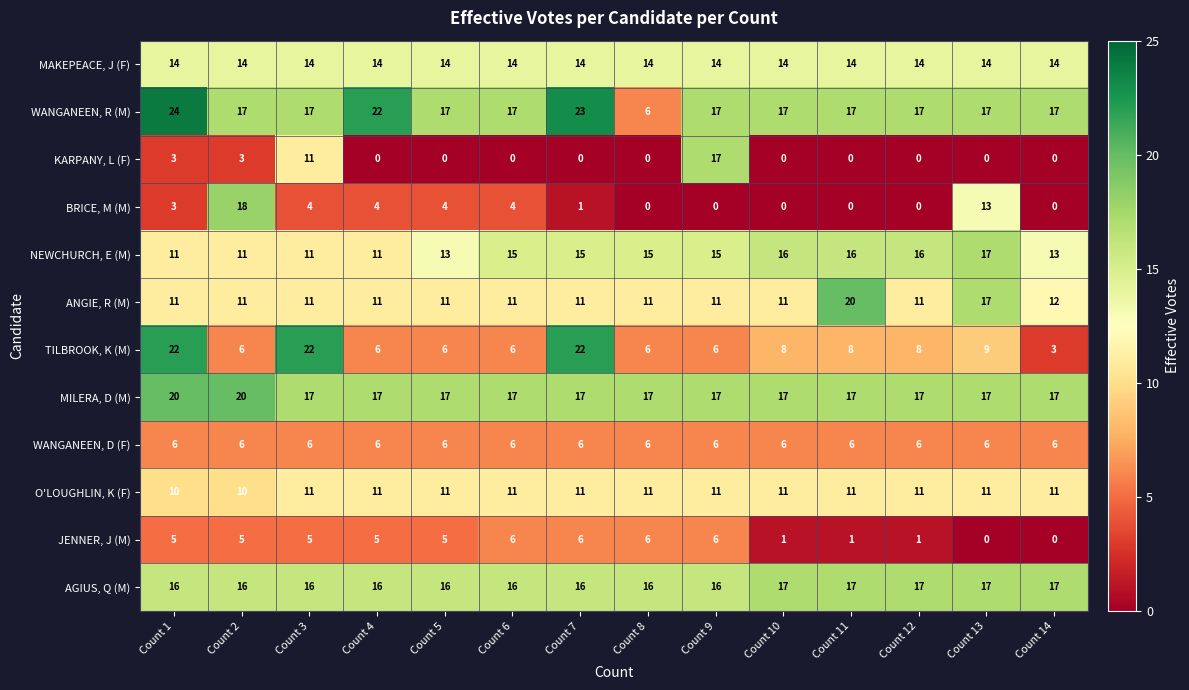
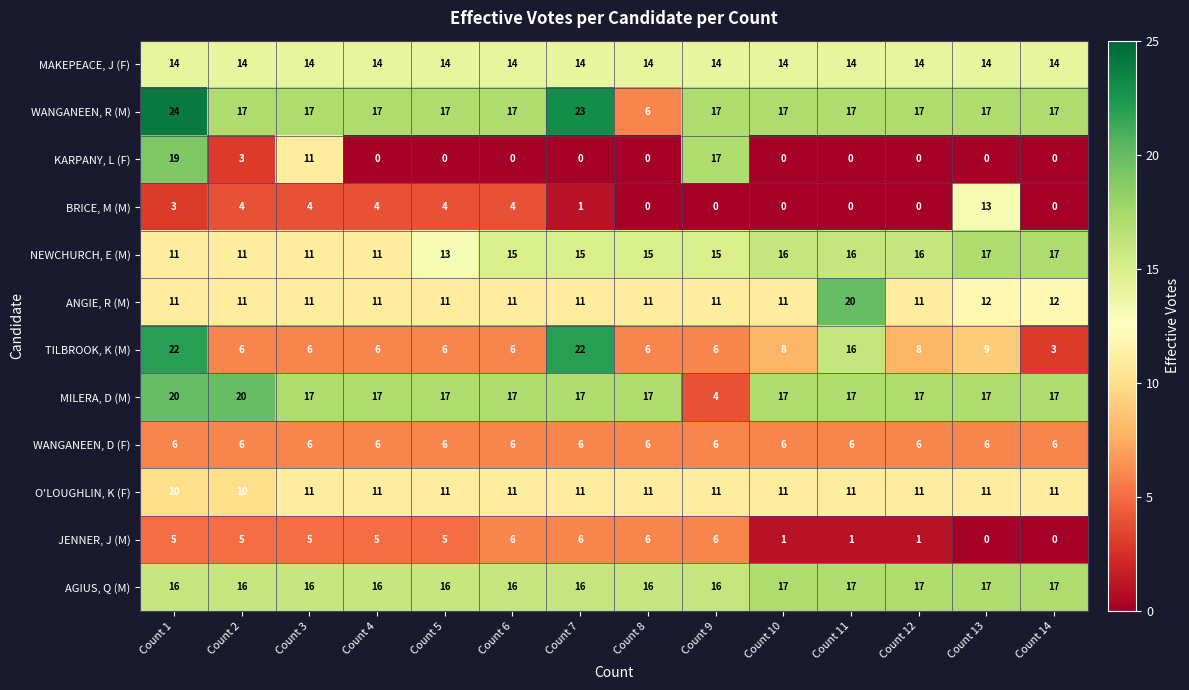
WANGANEEN, R (M), Count 4: 22 -> 17
KARPANY, L (F), Count 1: 3 -> 19
BRICE, M (M), Count 2: 18 -> 4
NEWCHURCH, E (M), Count 14: 13 -> 17
ANGIE, R (M), Count 13: 17 -> 12
TILBROOK, K (M), Count 3: 22 -> 6
TILBROOK, K (M), Count 11: 8 -> 16
MILERA, D (M), Count 9: 17 -> 4
